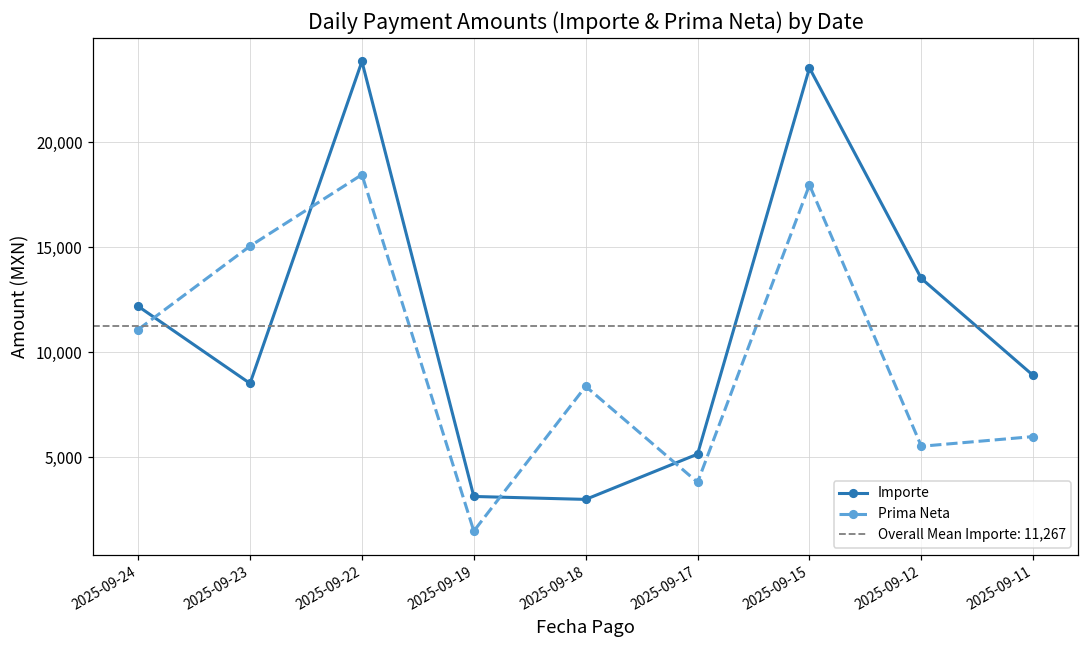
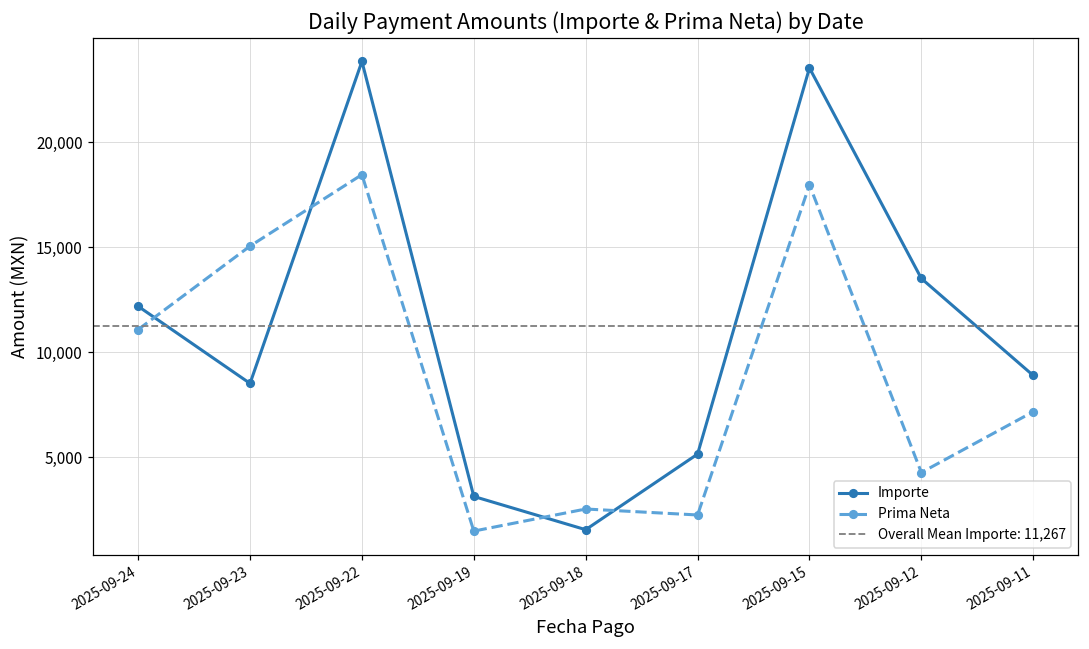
Importe, 2025-09-18: 3,000 -> 1,600
Prima Neta, 2025-09-18: 8,400 -> 2,500
Prima Neta, 2025-09-17: 3,800 -> 2,300
Prima Neta, 2025-09-12: 5,500 -> 4,300
Prima Neta, 2025-09-11: 6,000 -> 7,200
